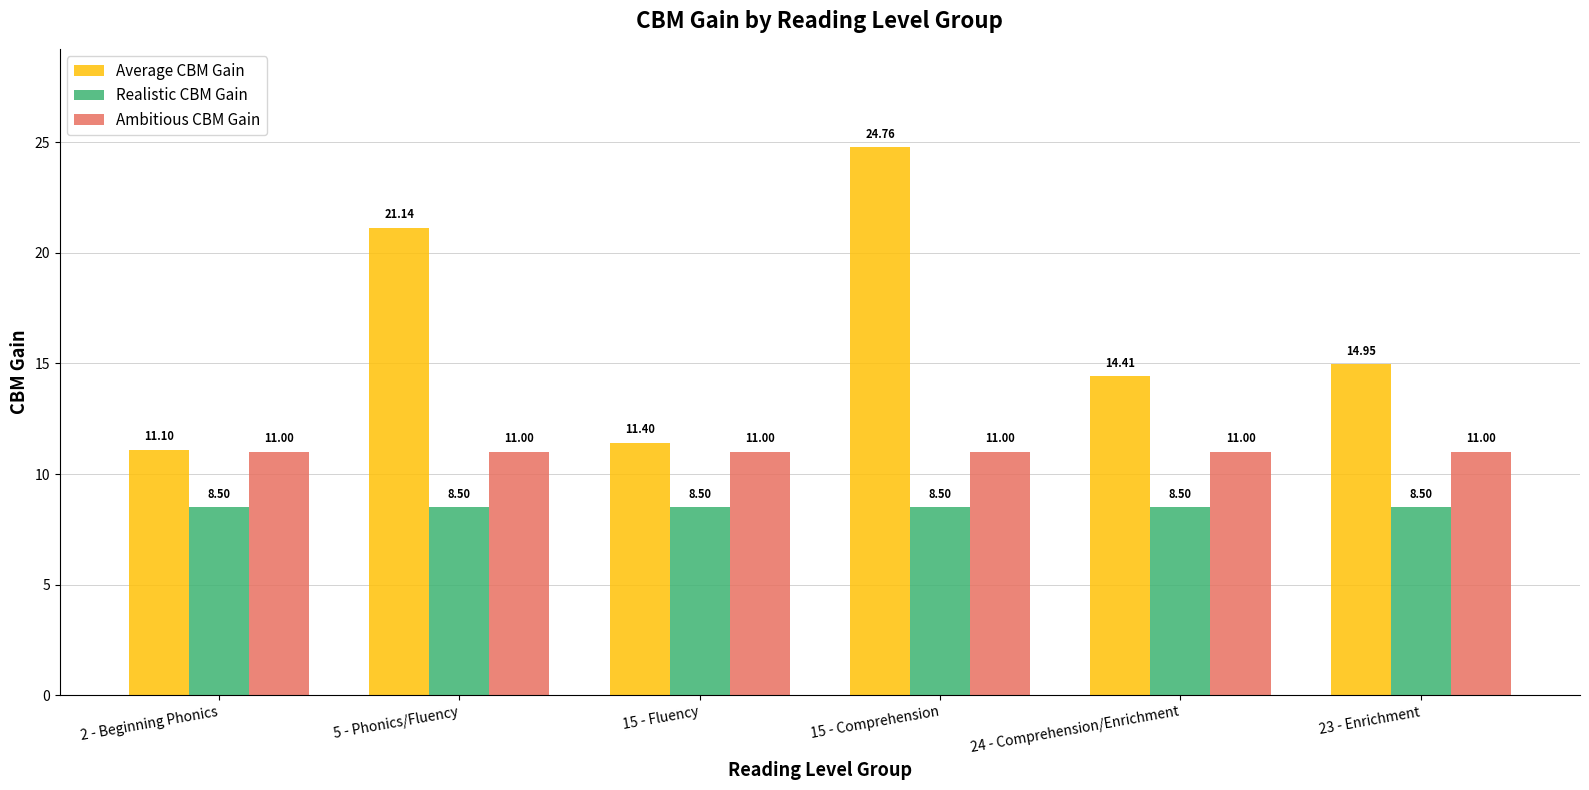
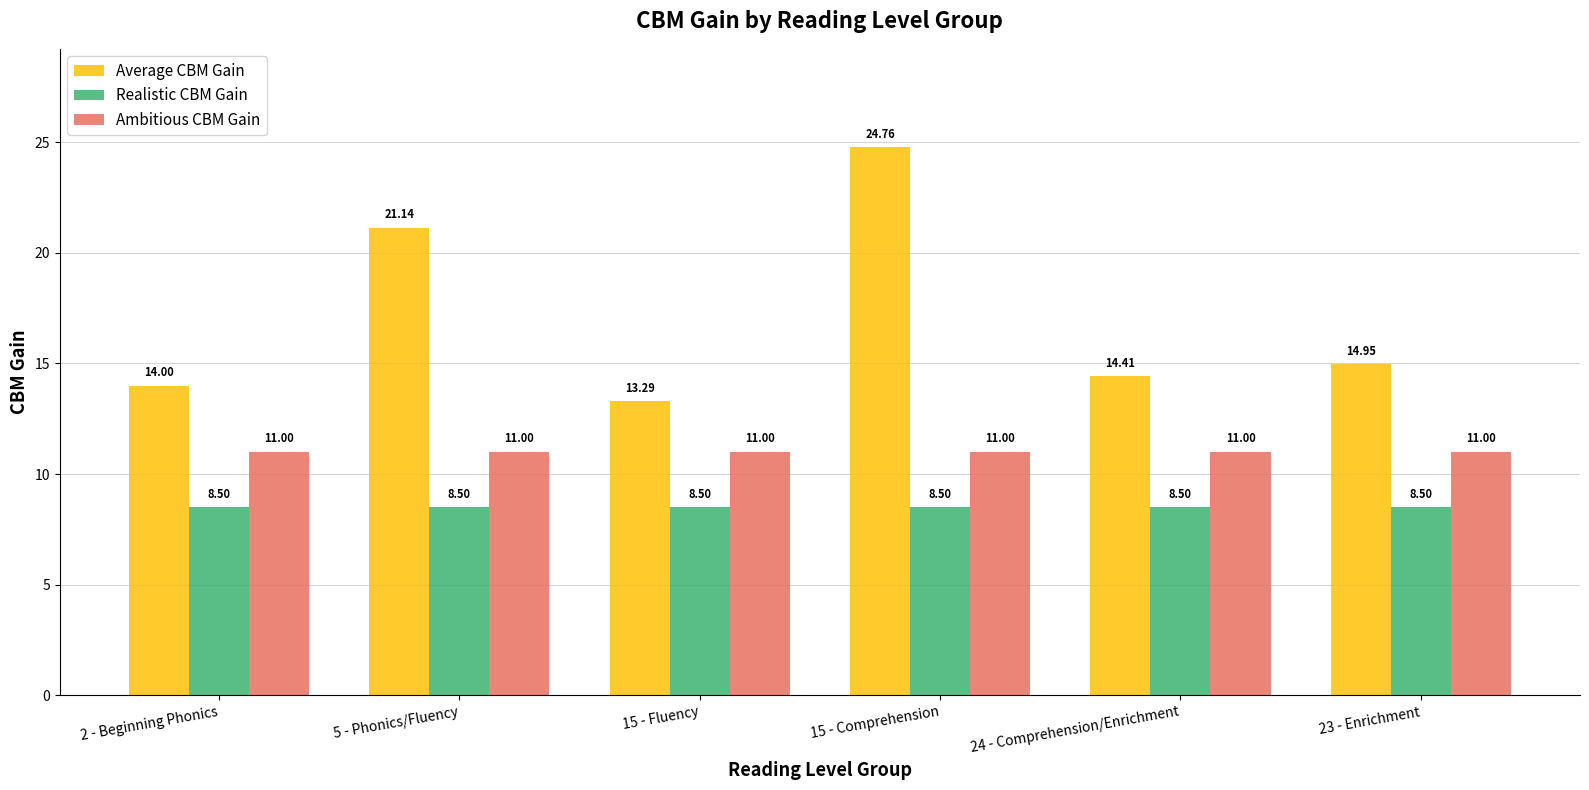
Average CBM Gain, 2 - Beginning Phonics: 11.10 -> 14.00
Average CBM Gain, 15 - Fluency: 11.40 -> 13.29
